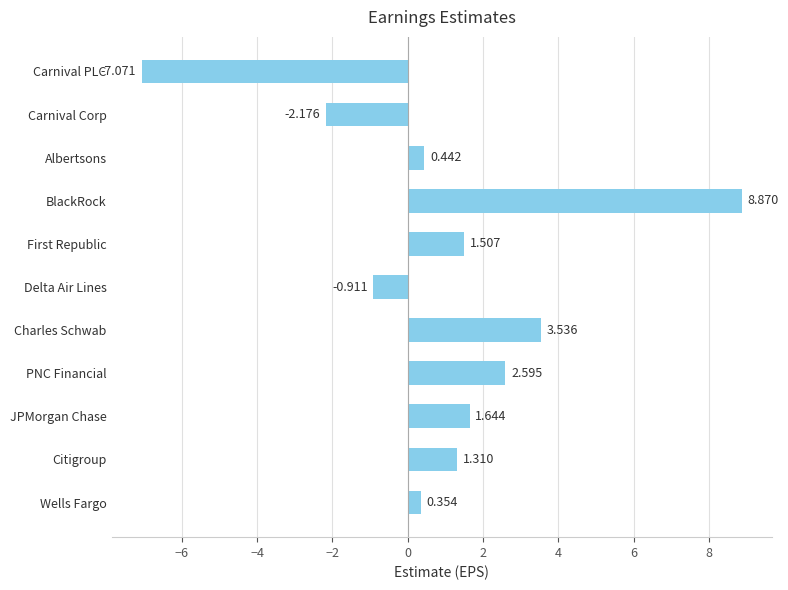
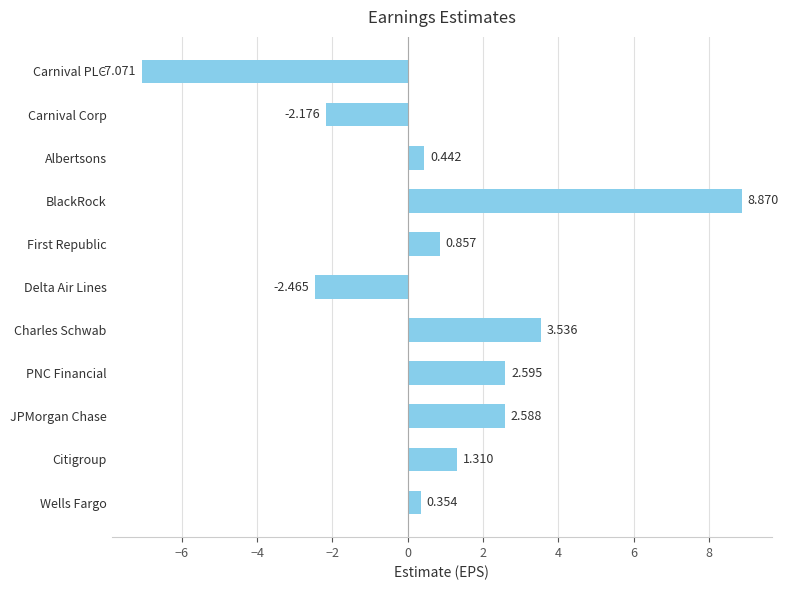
First Republic: 1.507 -> 0.857
Delta Air Lines: -0.911 -> -2.465
JPMorgan Chase: 1.644 -> 2.588
